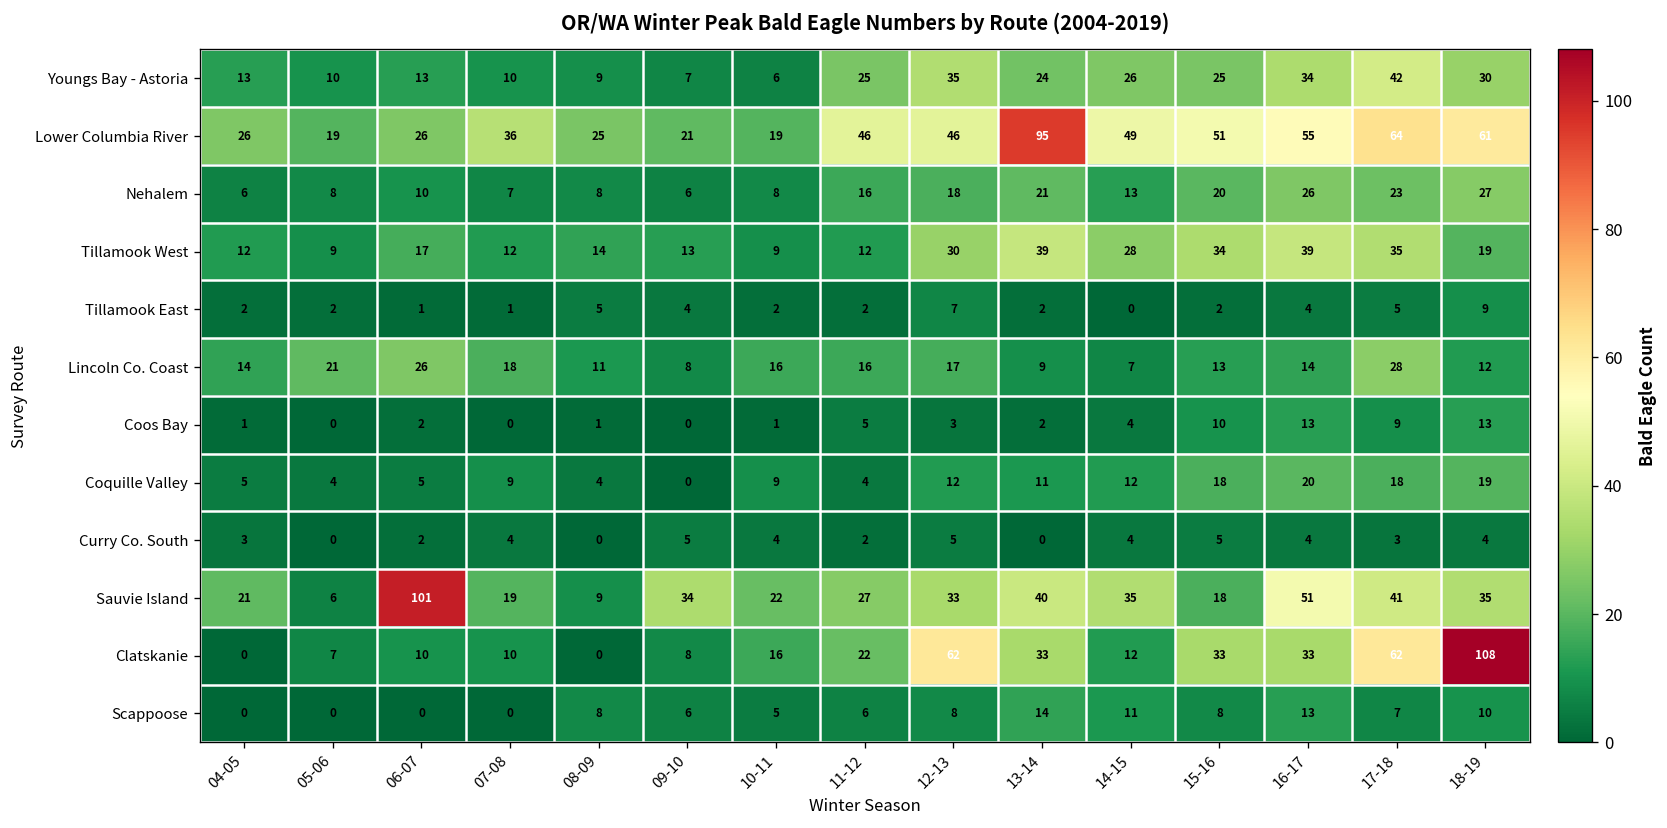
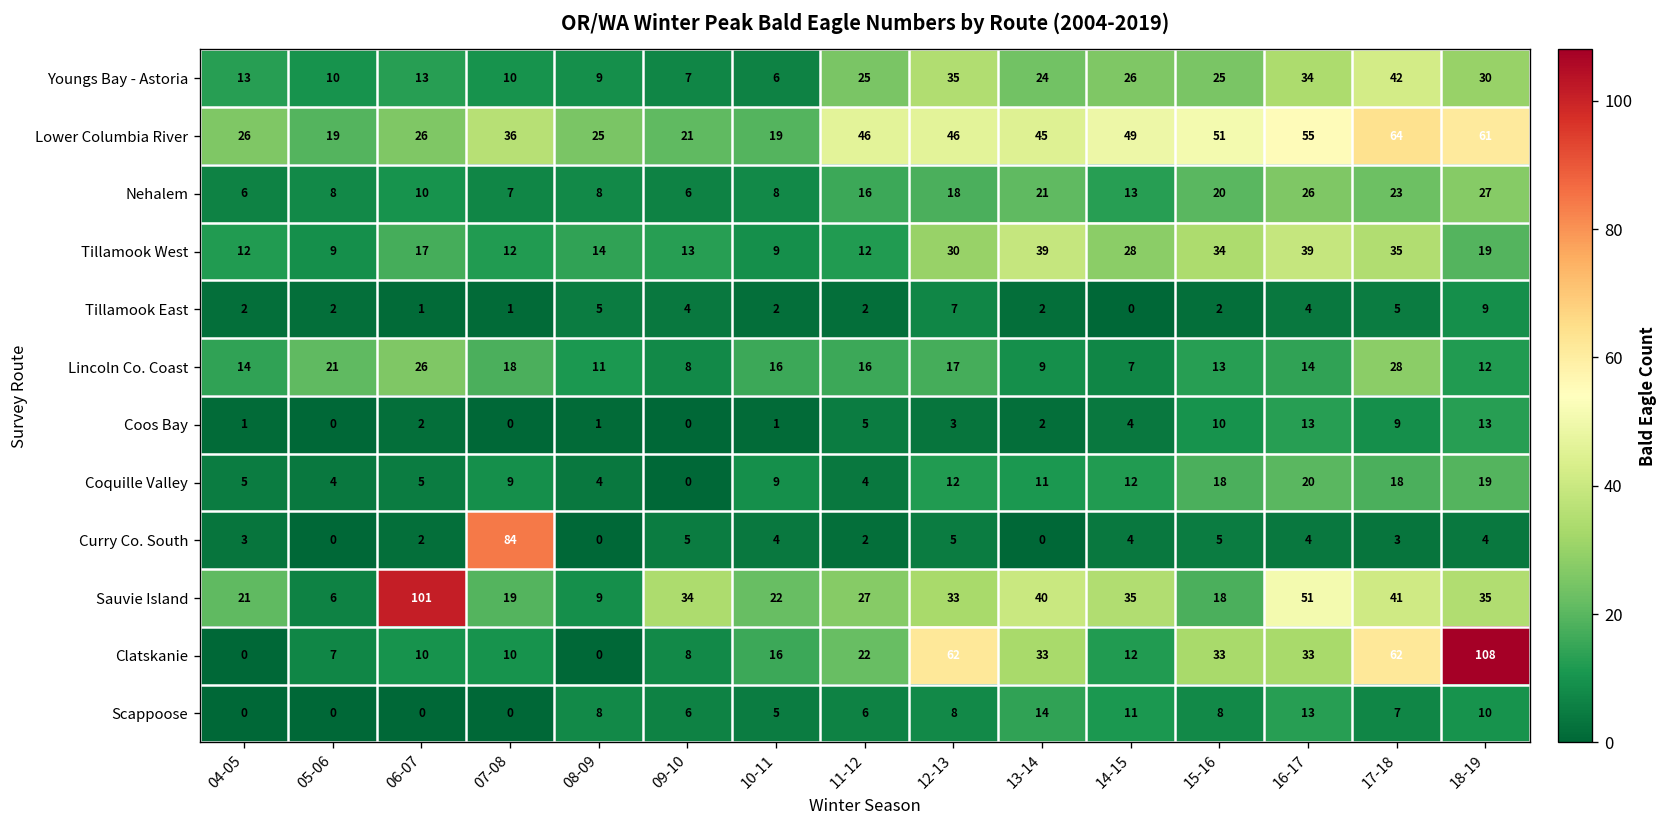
Lower Columbia River, 13-14: 95 -> 45
Curry Co. South, 07-08: 4 -> 84
